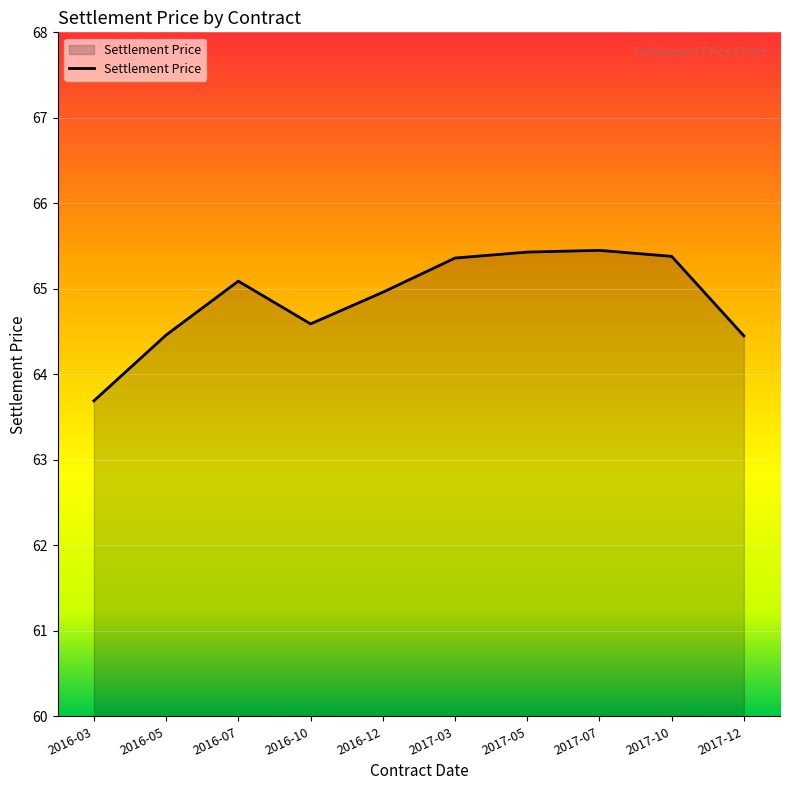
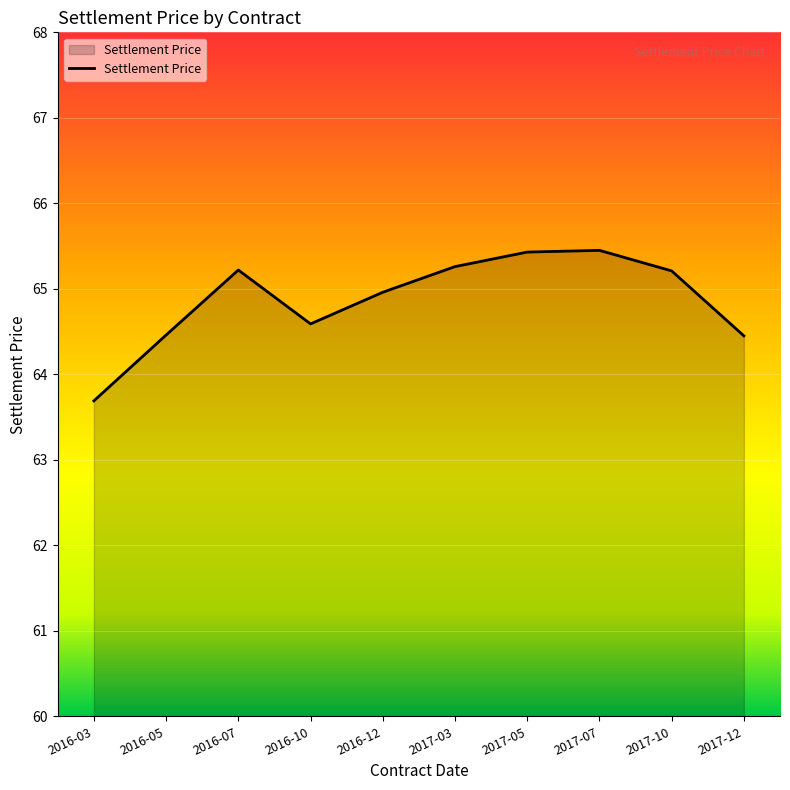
2016-07: 65.1 -> 65.2
2017-03: 65.4 -> 65.3
2017-10: 65.4 -> 65.2
